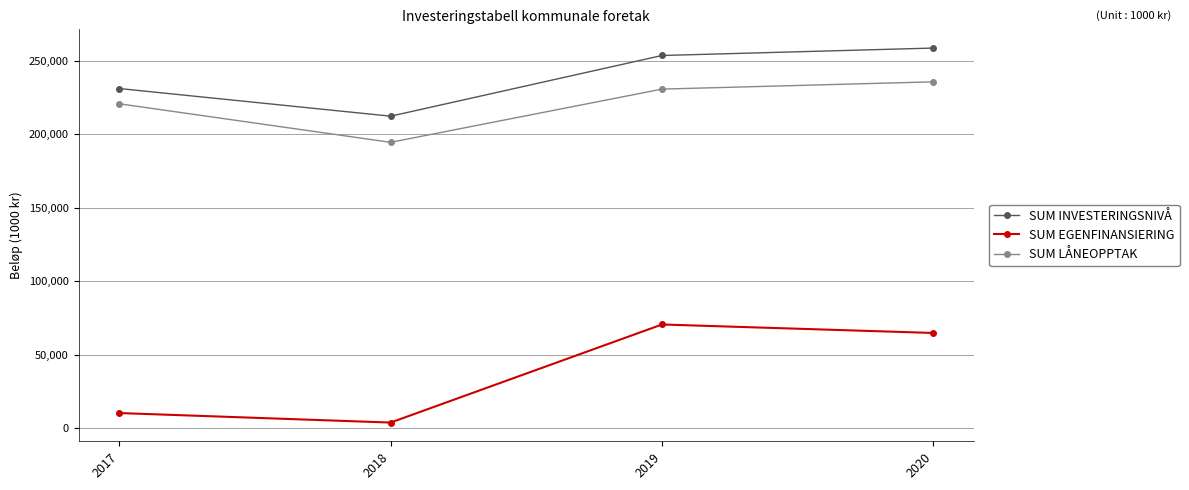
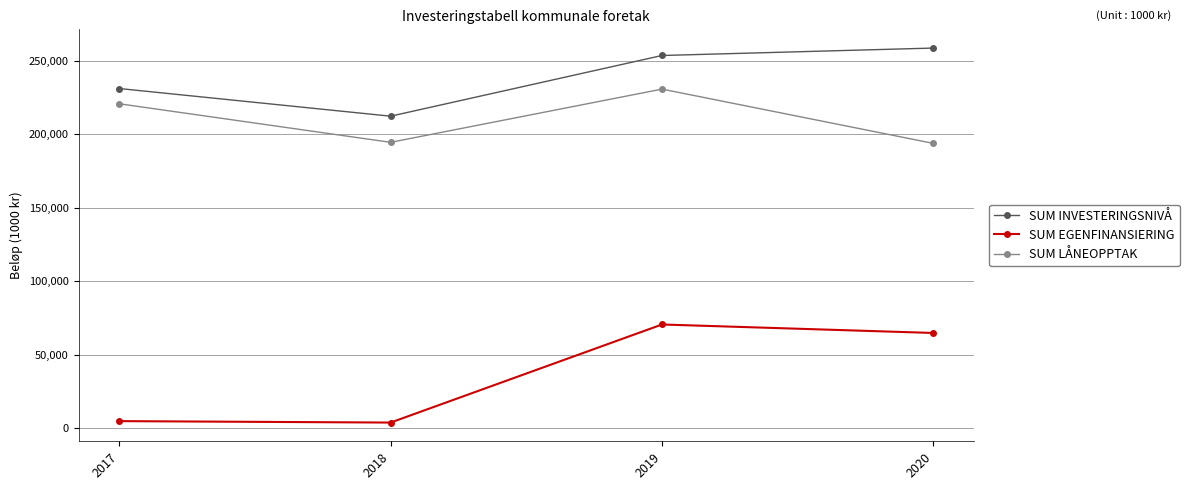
SUM EGENFINANSIERING, 2017: 10,000 -> 5,000
SUM LÅNEOPPTAK, 2020: 236,000 -> 194,000
